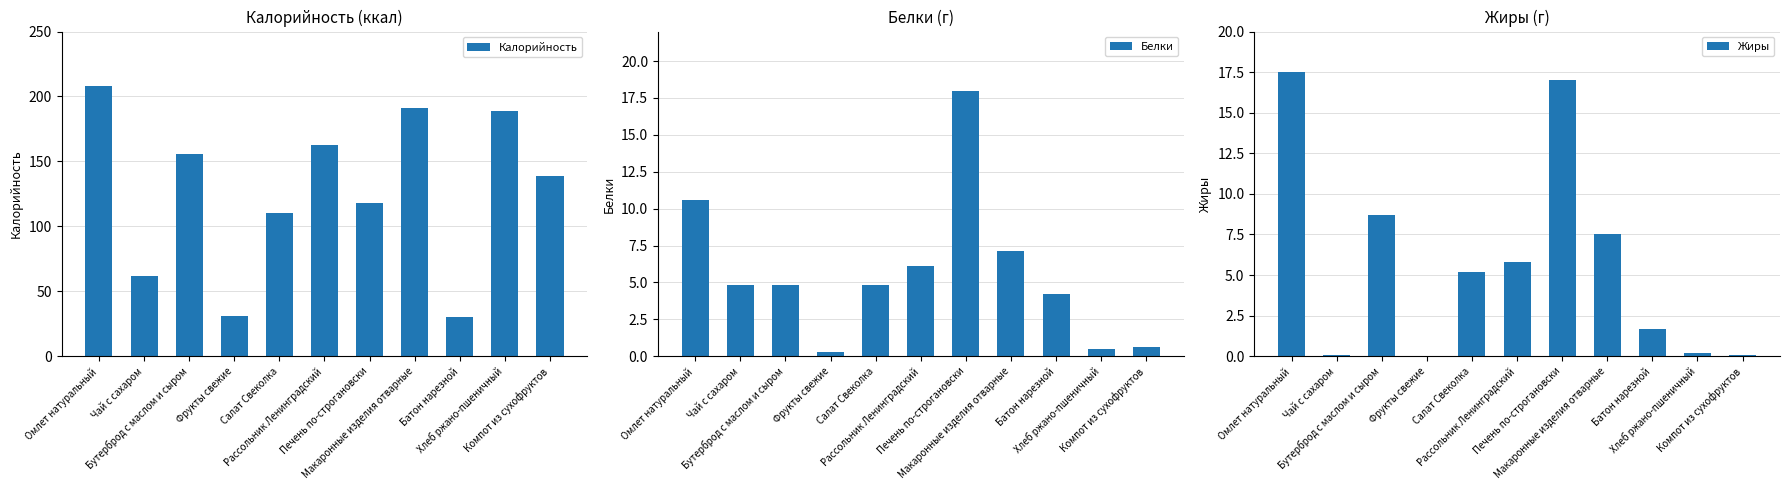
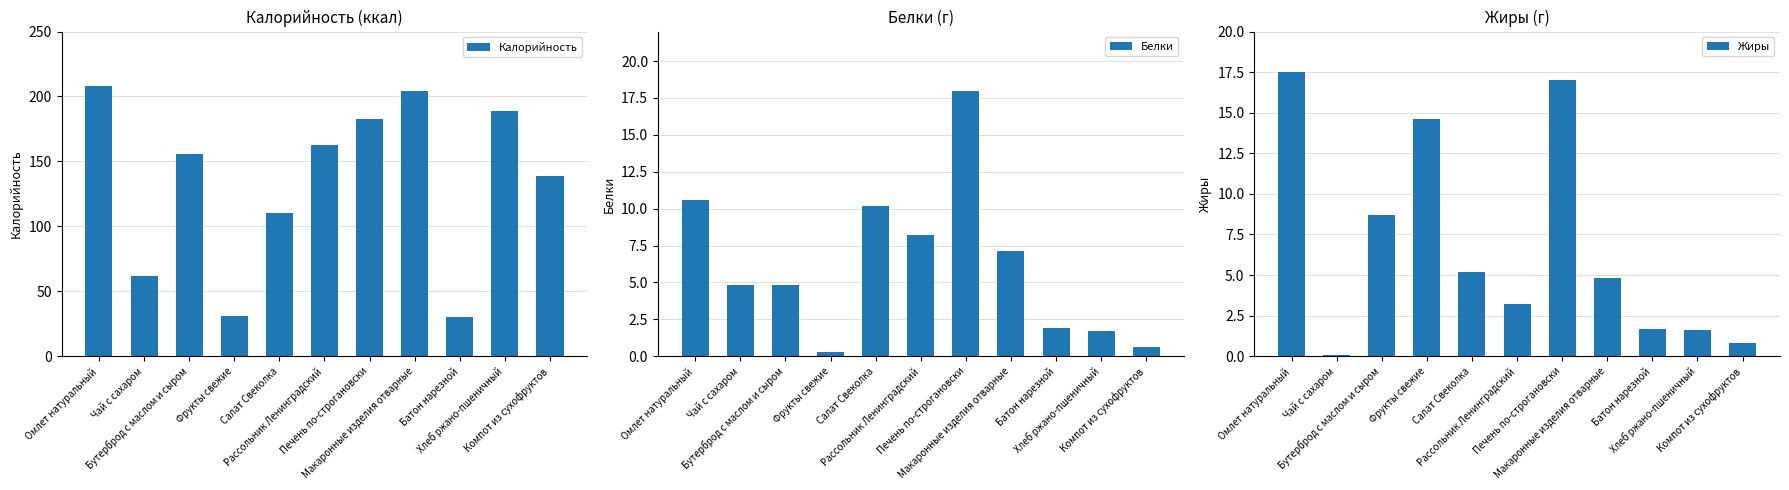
Калорийность (ккал), Печень по-строгановски: 118 -> 183
Калорийность (ккал), Макаронные изделия отварные: 191 -> 204
Белки (г), Салат Свеколка: 4.8 -> 10.2
Белки (г), Рассольник Ленинградский: 6.1 -> 8.2
Белки (г), Батон нарезной: 4.2 -> 1.9
Белки (г), Хлеб ржано-пшеничный: 0.5 -> 1.7
Жиры (г), Фрукты свежие: 0.0 -> 14.6
Жиры (г), Рассольник Ленинградский: 5.8 -> 3.2
Жиры (г), Макаронные изделия отварные: 7.5 -> 4.8
Жиры (г), Хлеб ржано-пшеничный: 0.2 -> 1.6
Жиры (г), Компот из сухофруктов: 0.1 -> 0.8
